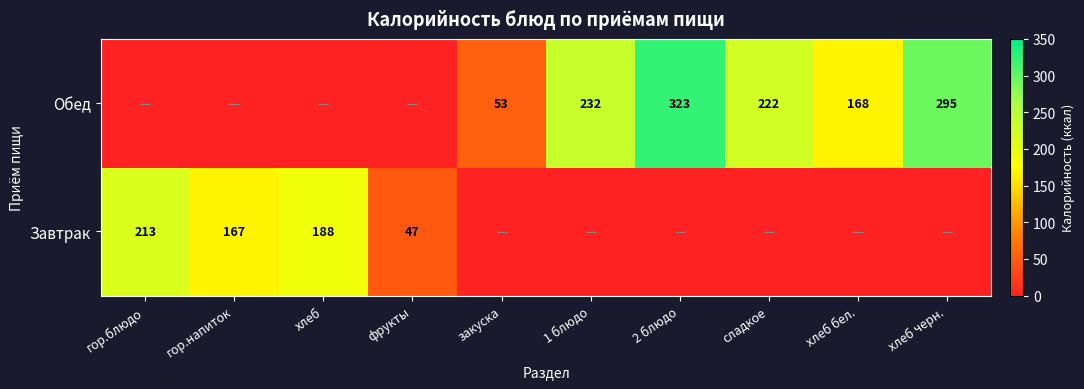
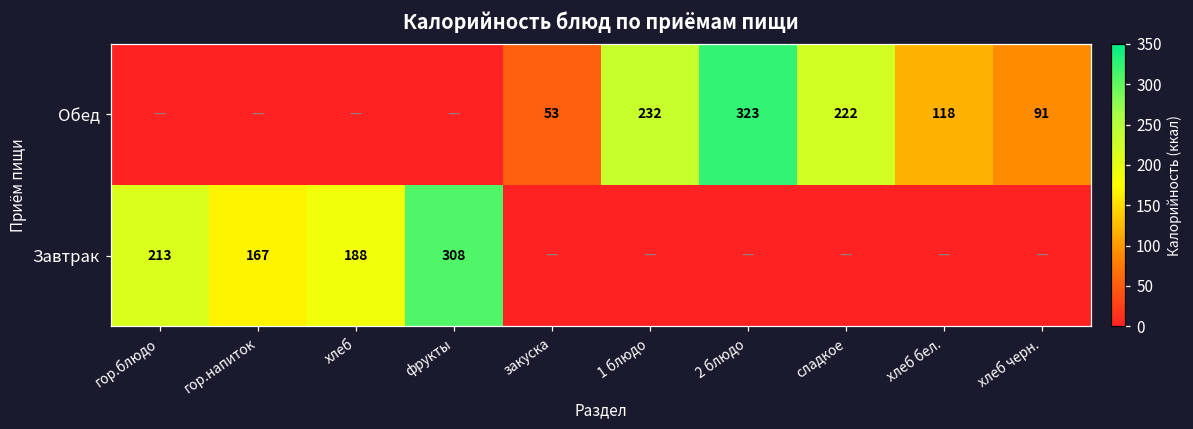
Обед, хлеб бел.: 168 -> 118
Обед, хлеб черн.: 295 -> 91
Завтрак, фрукты: 47 -> 308
